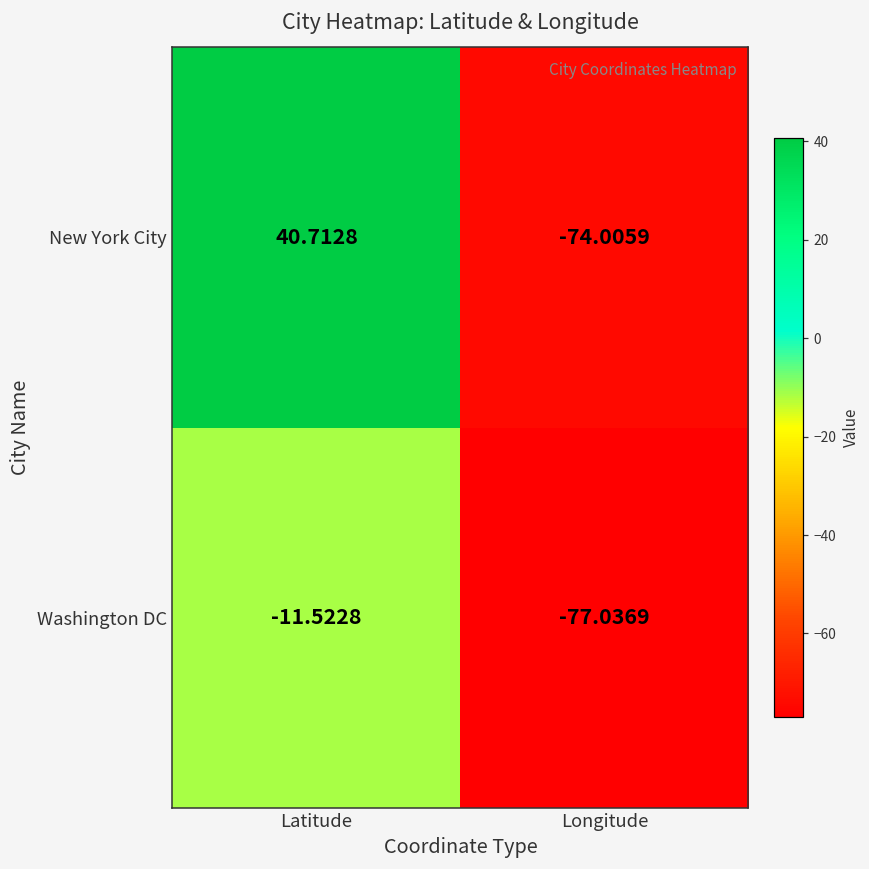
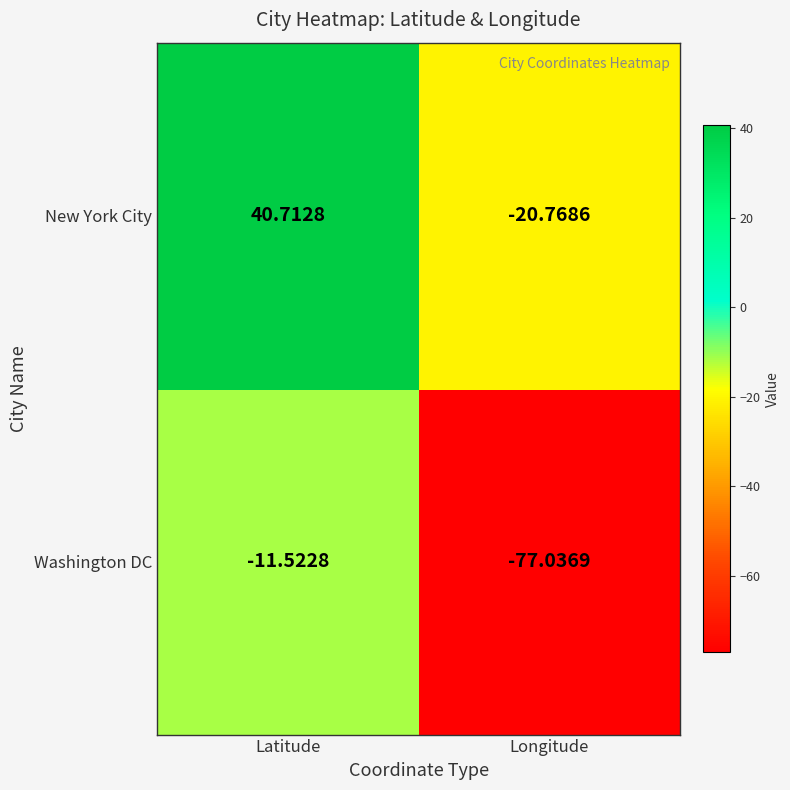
New York City, Longitude: -74.0059 -> -20.7686
